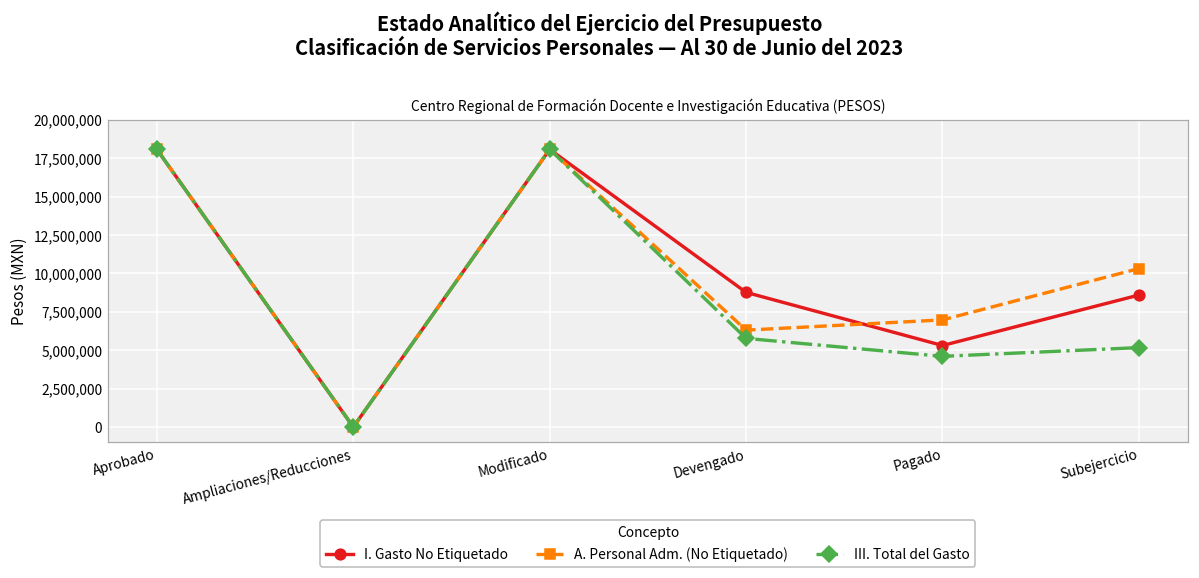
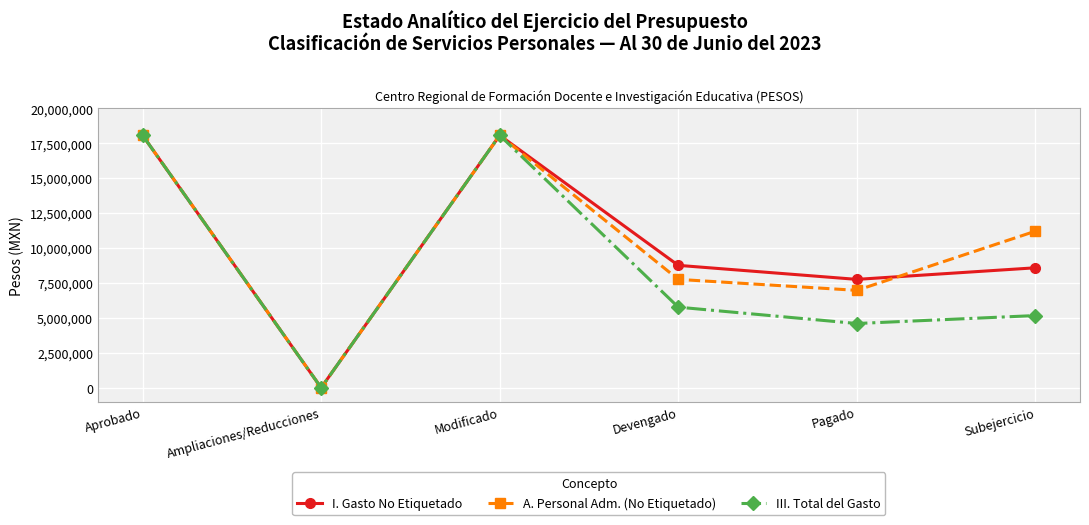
A. Personal Adm. (No Etiquetado), Devengado: 6,300,000 -> 7,800,000
I. Gasto No Etiquetado, Pagado: 5,300,000 -> 7,800,000
A. Personal Adm. (No Etiquetado), Subejercicio: 10,300,000 -> 11,200,000
